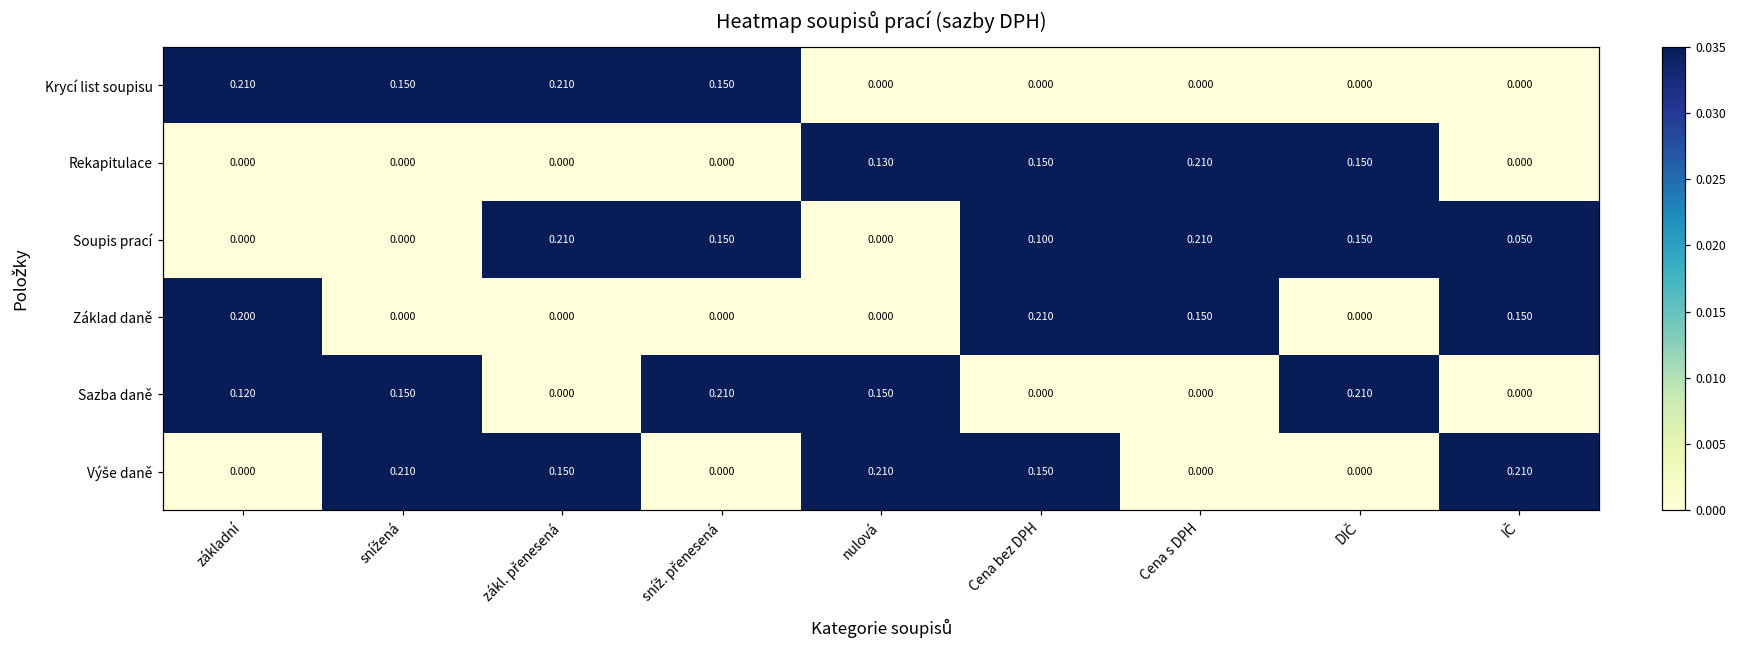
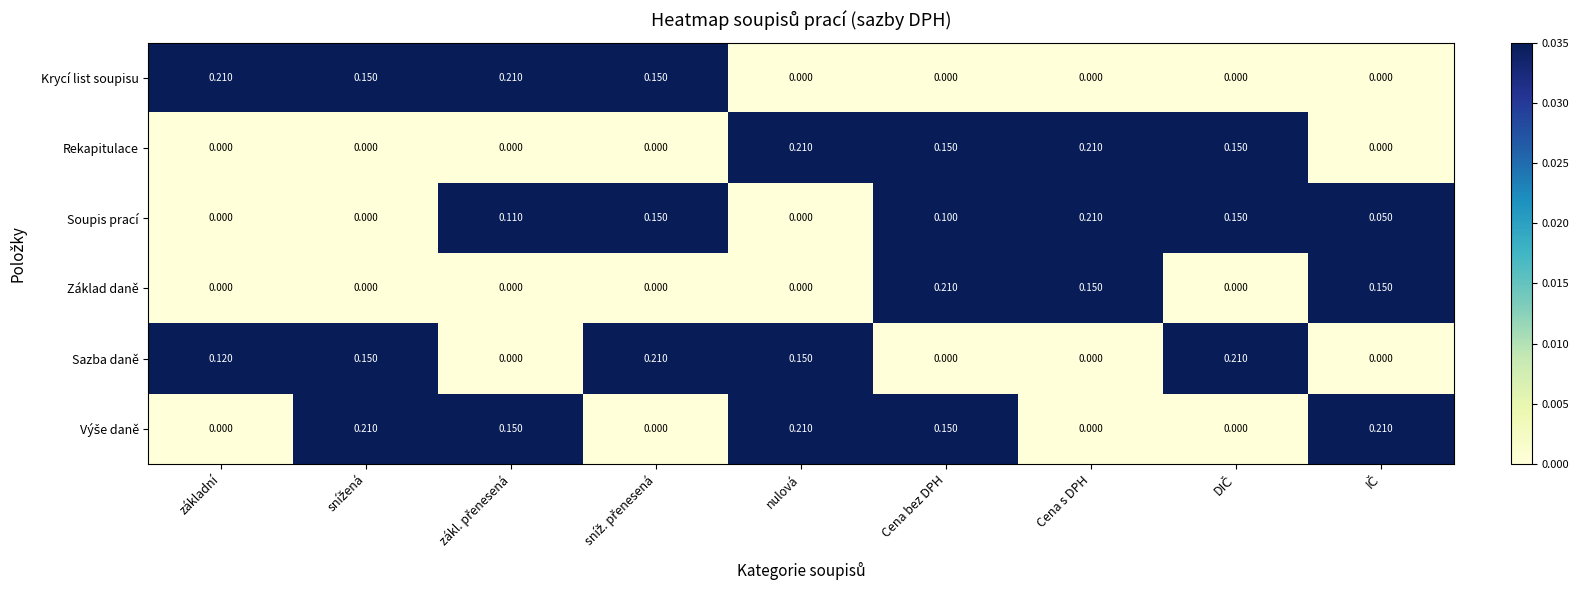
Rekapitulace, nulová: 0.130 -> 0.210
Soupis prací, zákl. přenesená: 0.210 -> 0.110
Základ daně, základní: 0.200 -> 0.000
